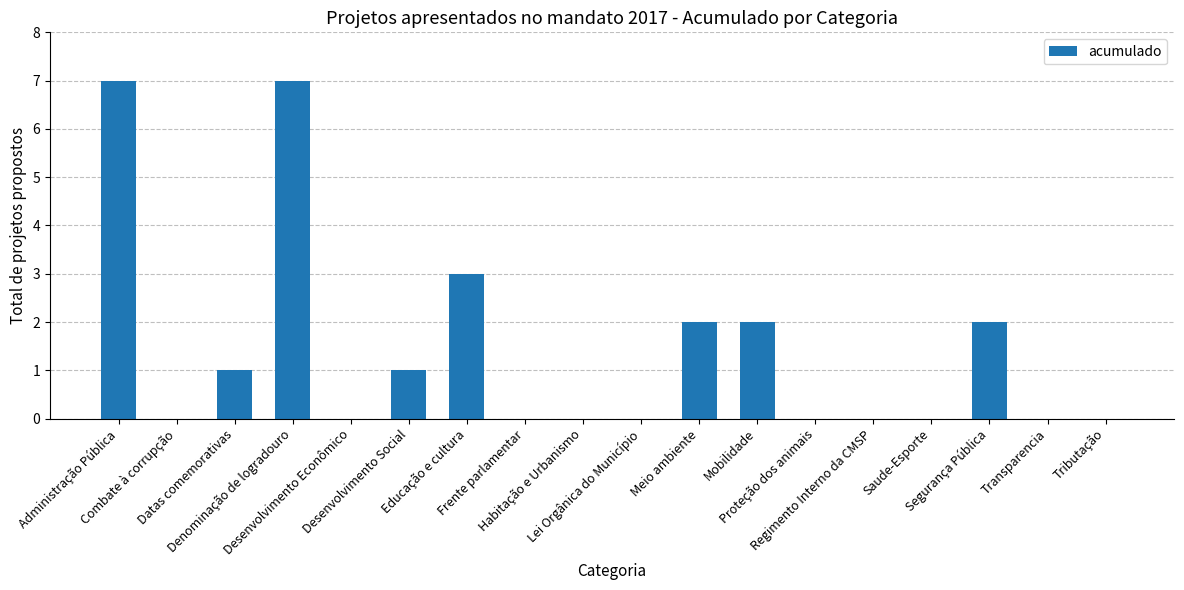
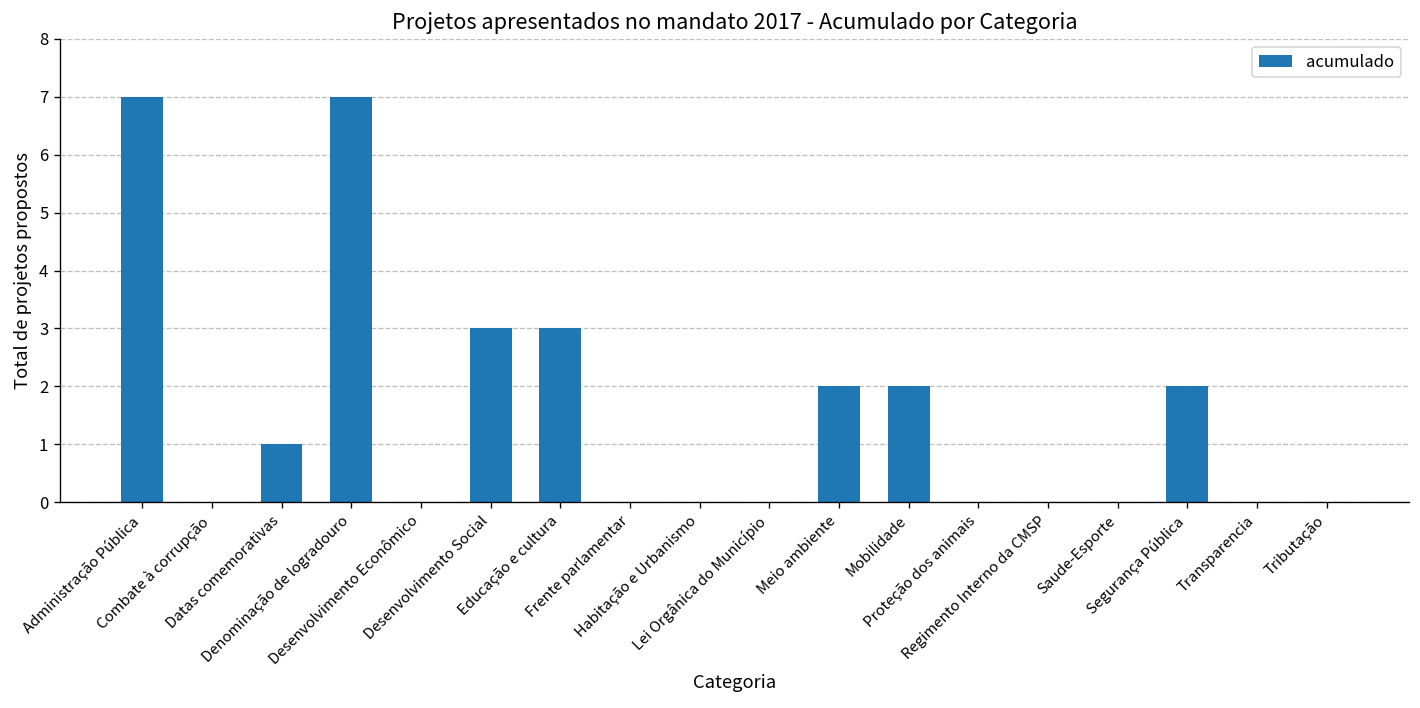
Desenvolvimento Social: 1 -> 3
